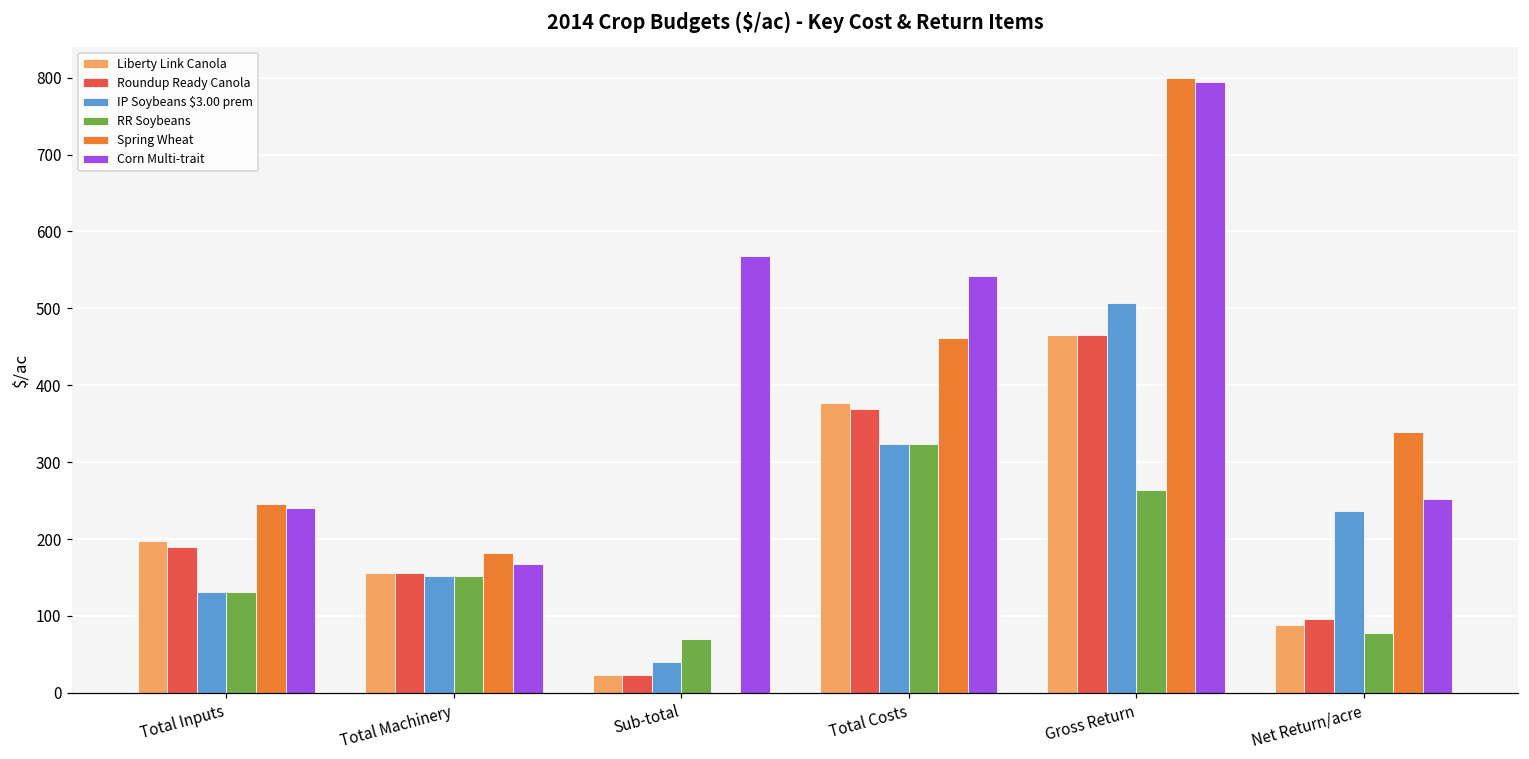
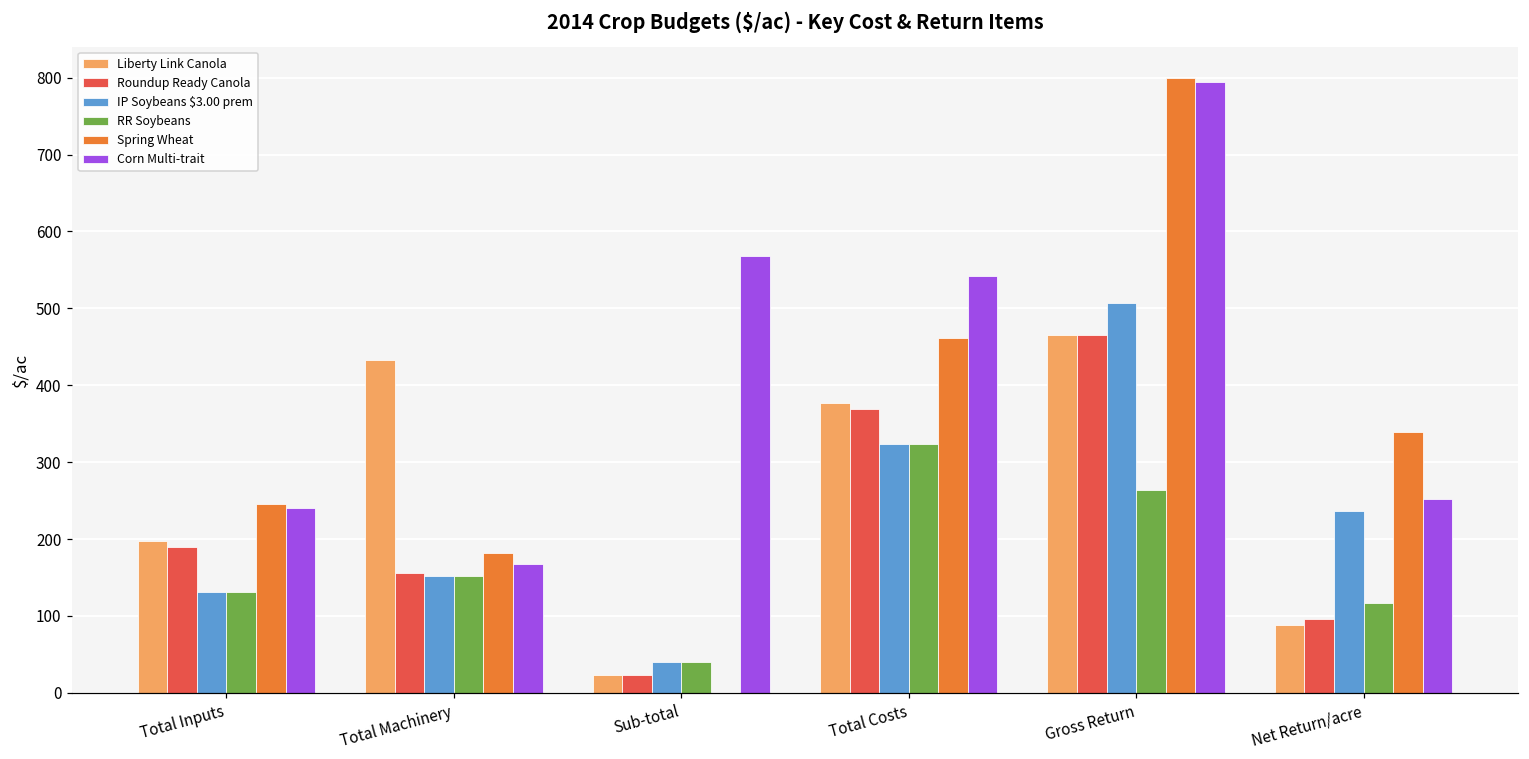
Liberty Link Canola, Total Machinery: 160 -> 430
RR Soybeans, Sub-total: 70 -> 40
RR Soybeans, Net Return/acre: 80 -> 120
